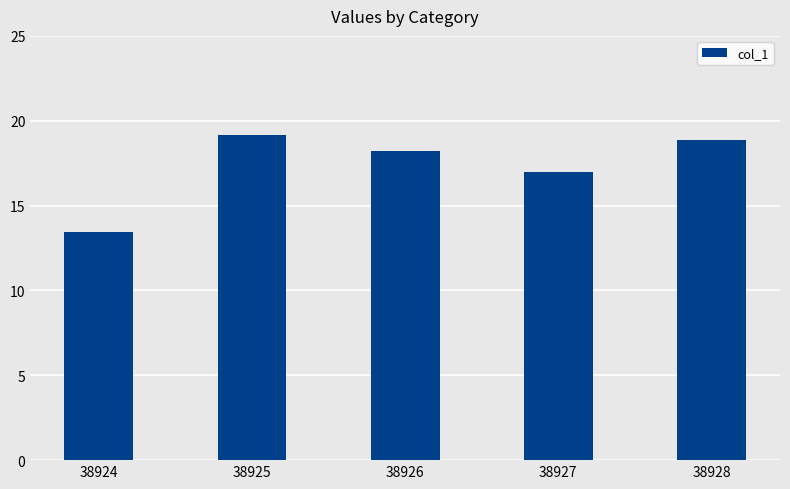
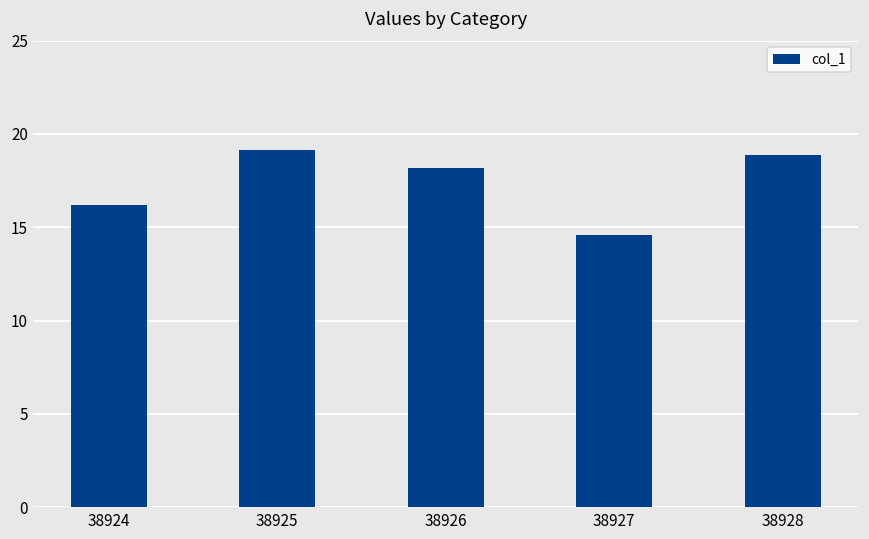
38924: 13.4 -> 16.2
38927: 17.0 -> 14.6
